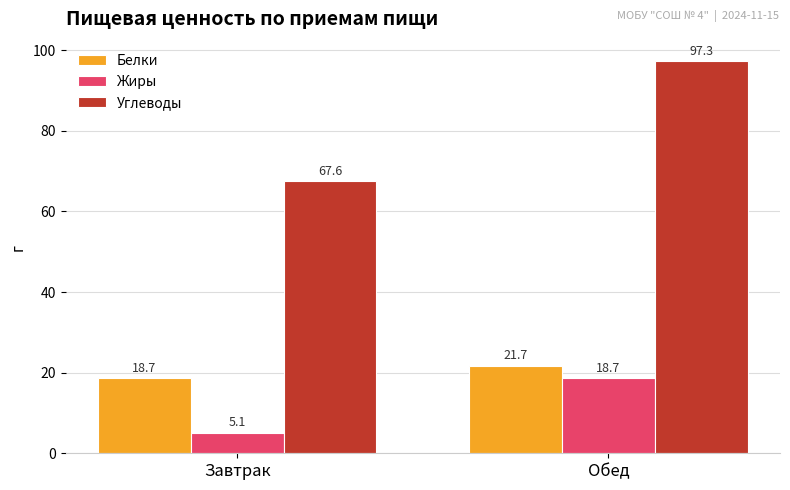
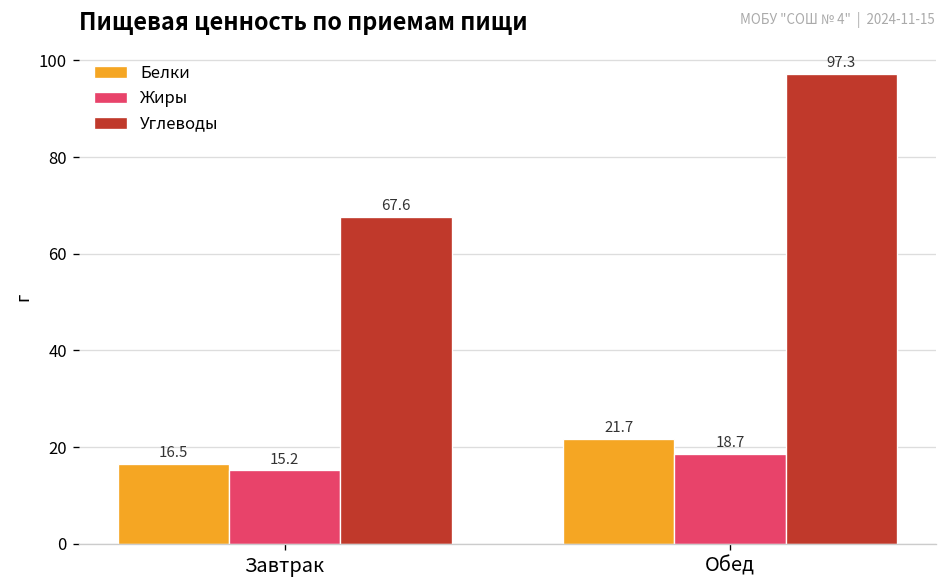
Белки, Завтрак: 18.7 -> 16.5
Жиры, Завтрак: 5.1 -> 15.2
